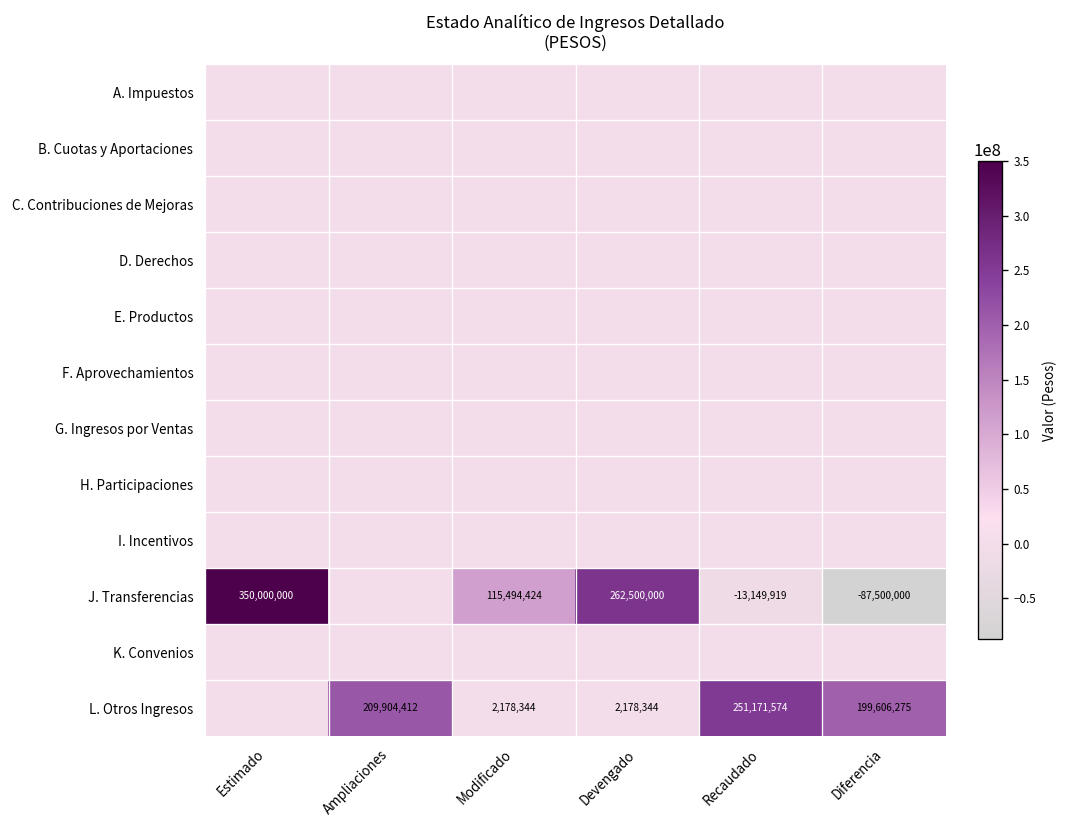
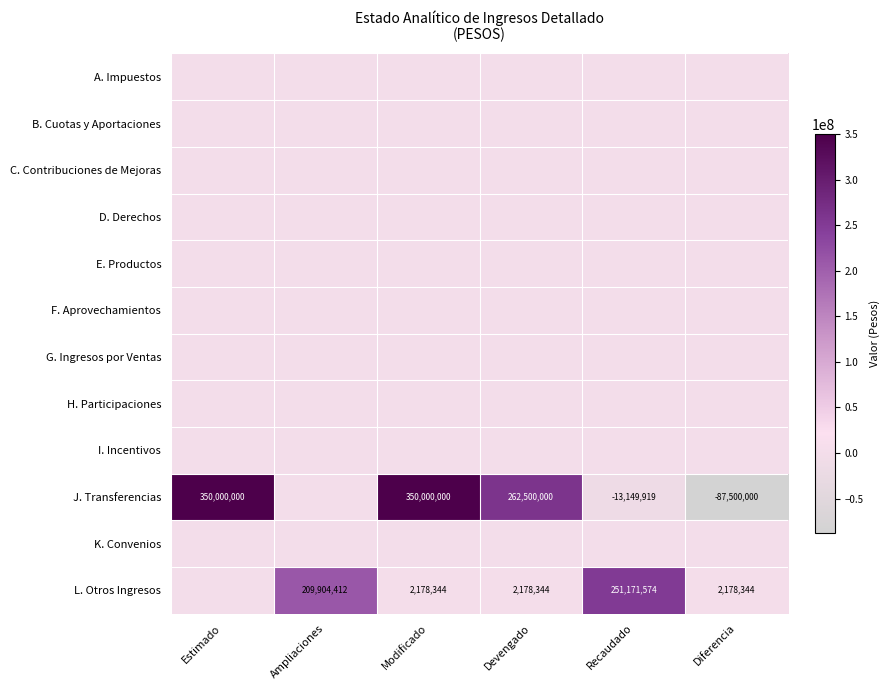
J. Transferencias, Modificado: 115,494,424 -> 350,000,000
L. Otros Ingresos, Diferencia: 199,606,275 -> 2,178,344
